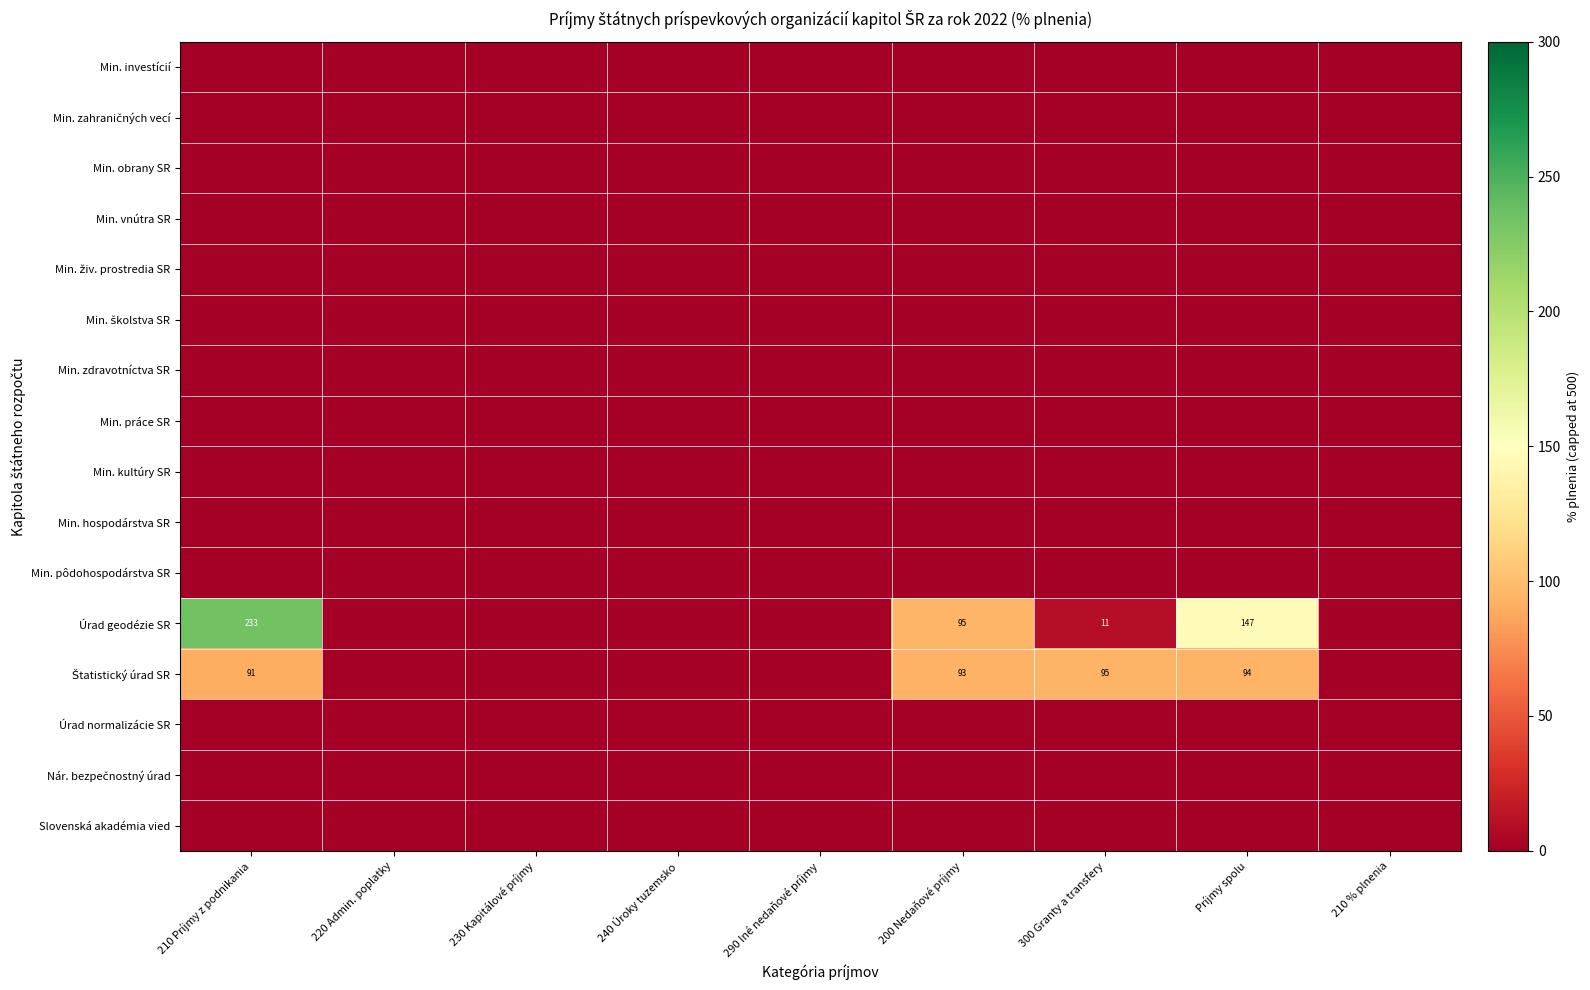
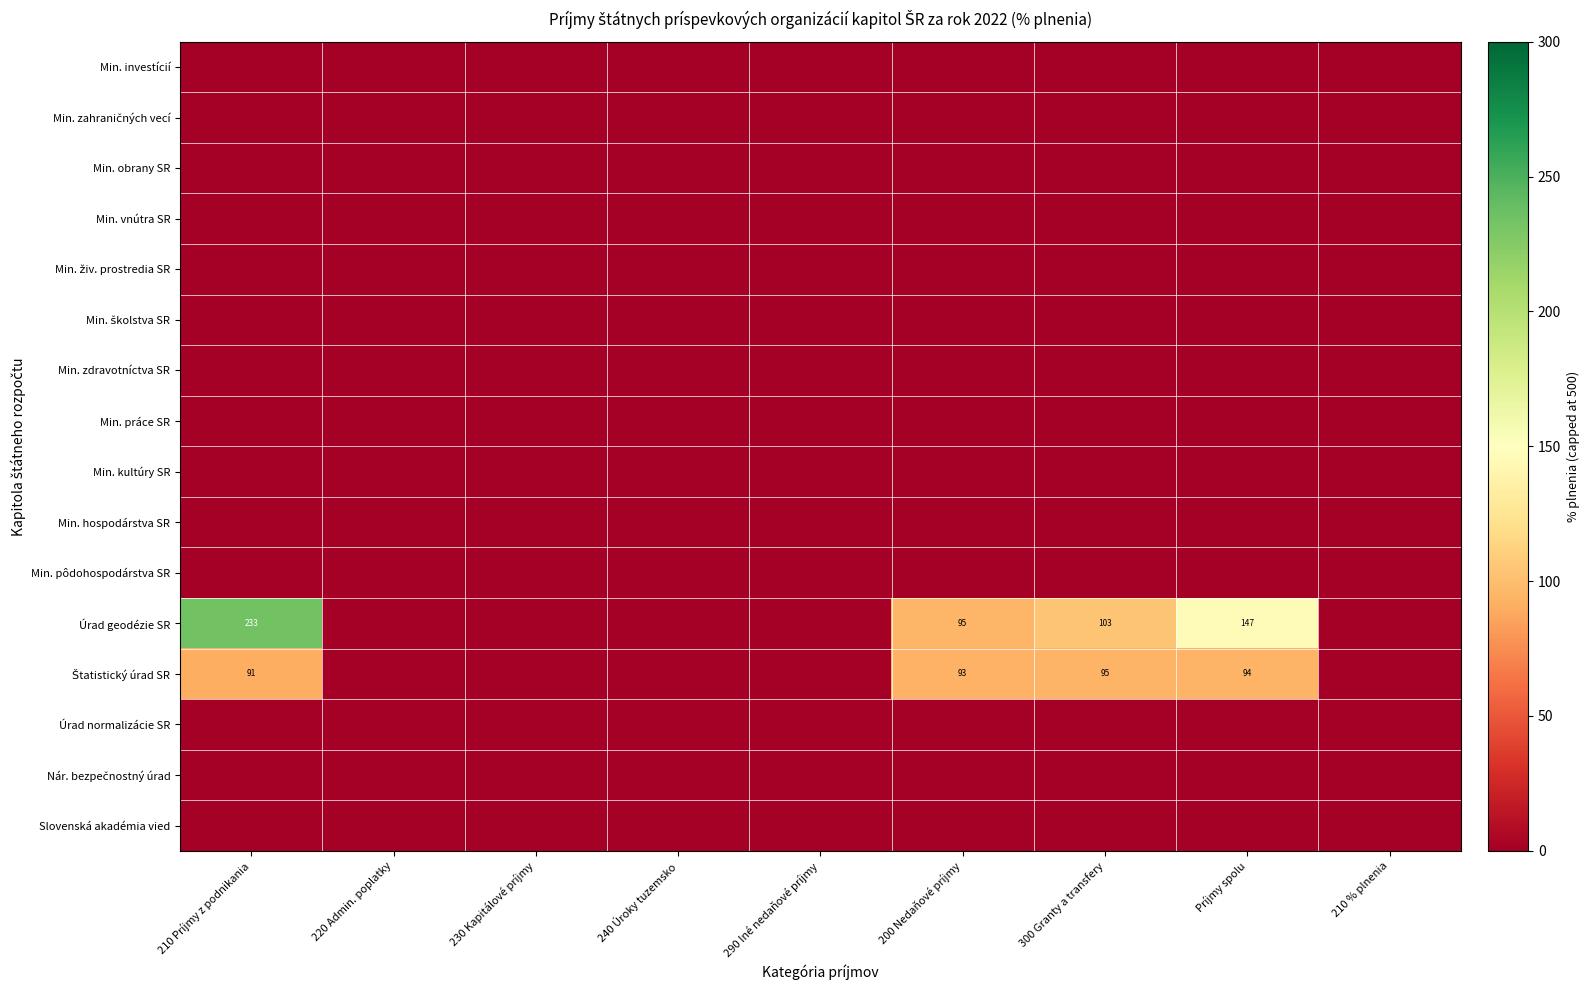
Úrad geodézie SR, 300 Granty a transfery: 11 -> 103
